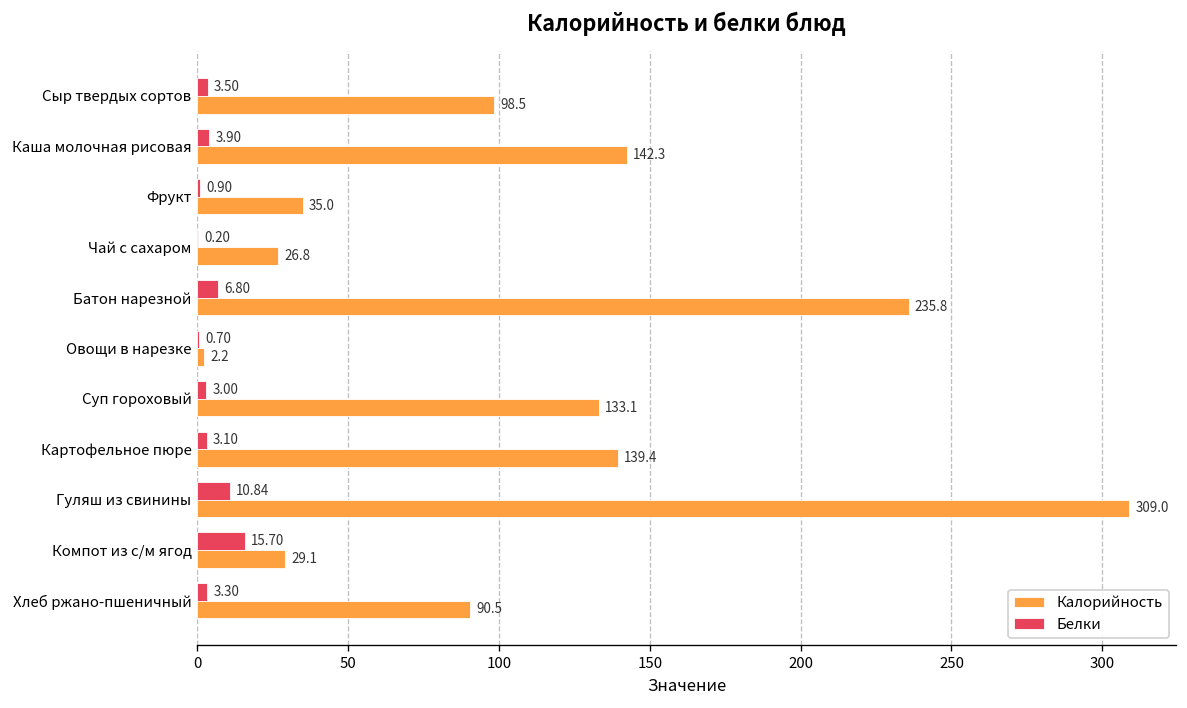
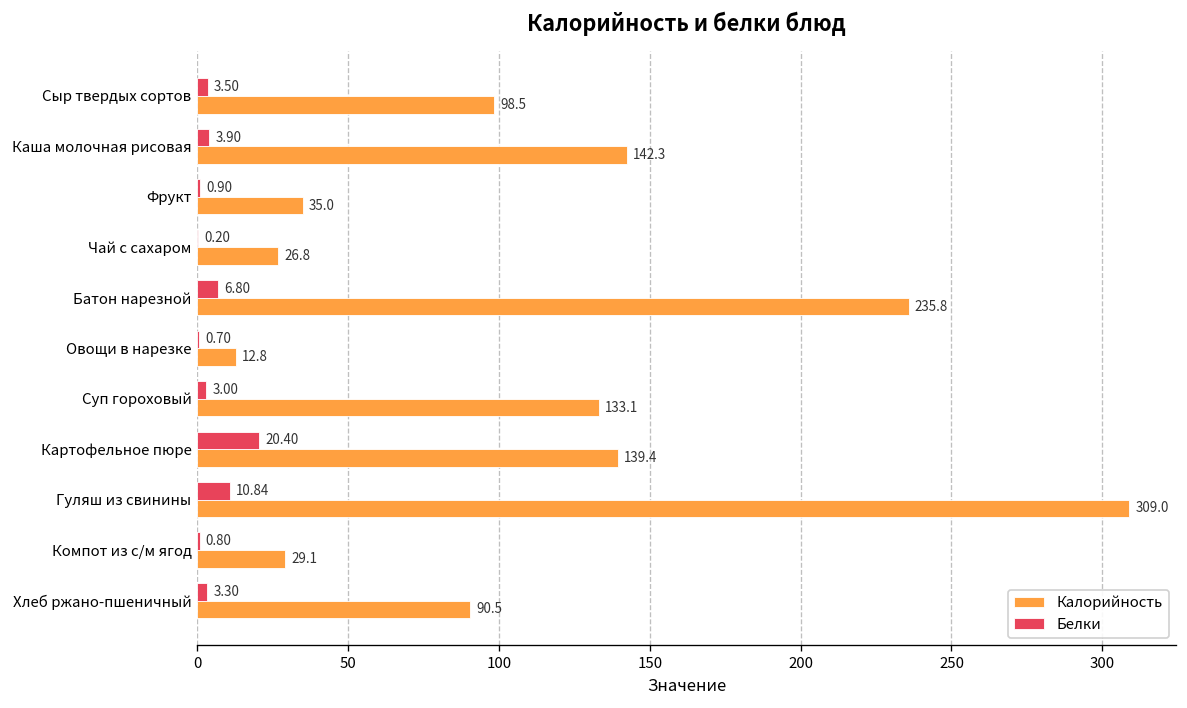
Калорийность, Овощи в нарезке: 2.2 -> 12.8
Белки, Картофельное пюре: 3.10 -> 20.40
Белки, Компот из с/м ягод: 15.70 -> 0.80
